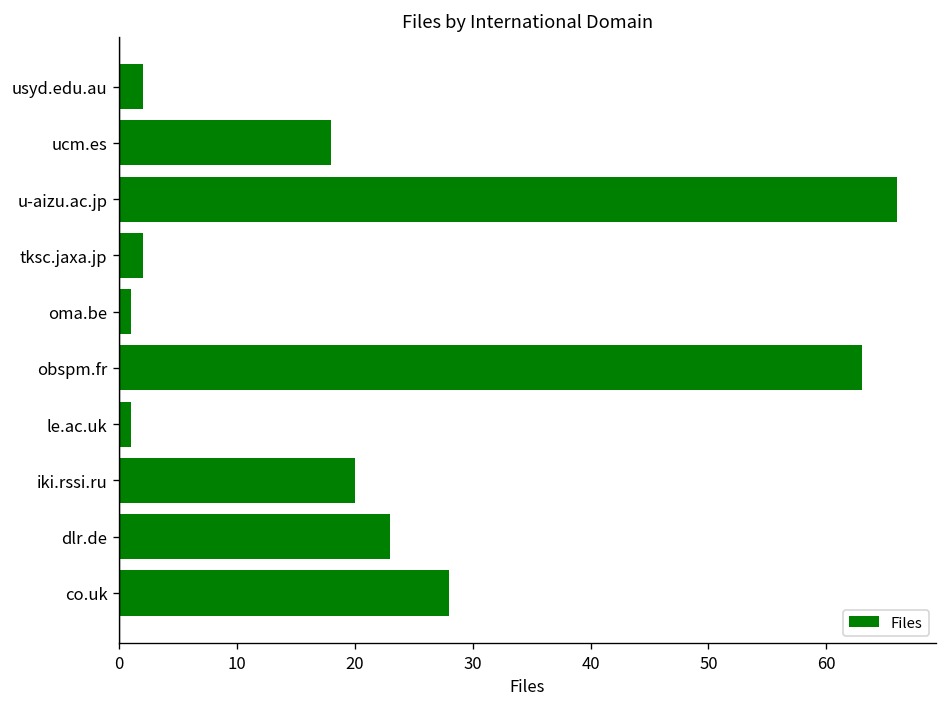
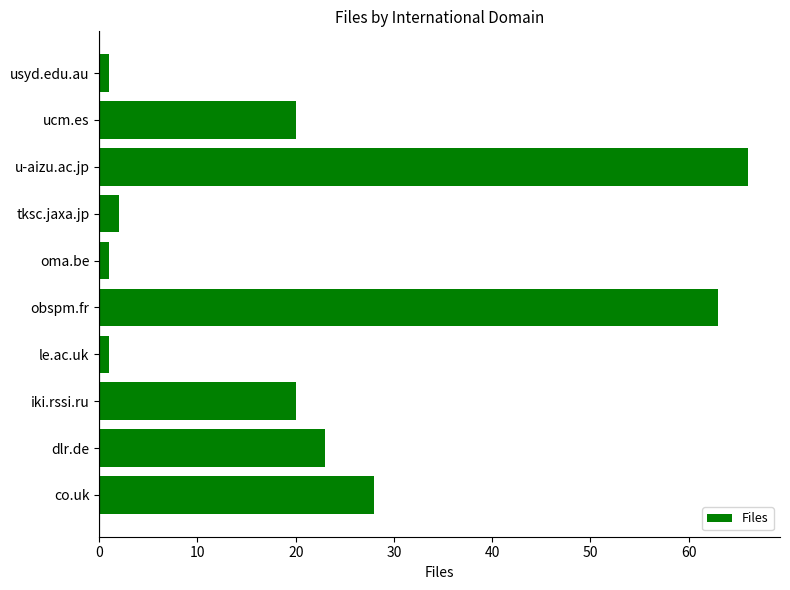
usyd.edu.au: 2 -> 1
ucm.es: 18 -> 20
